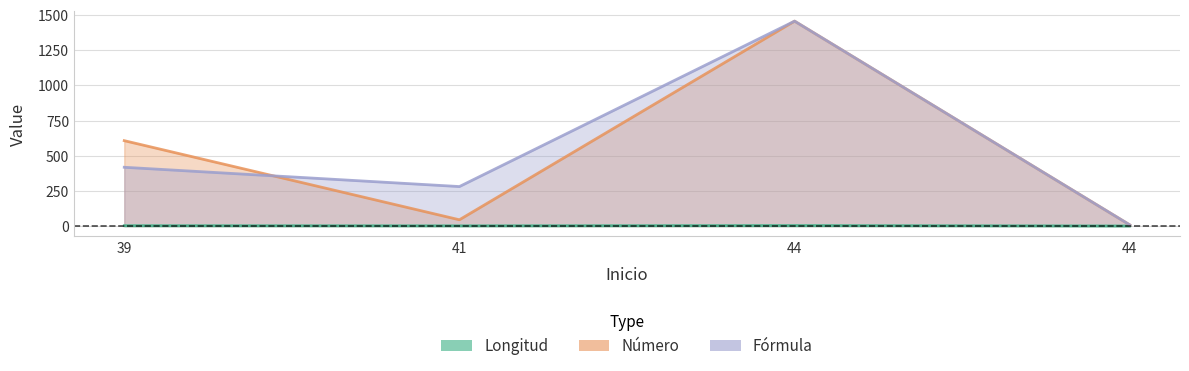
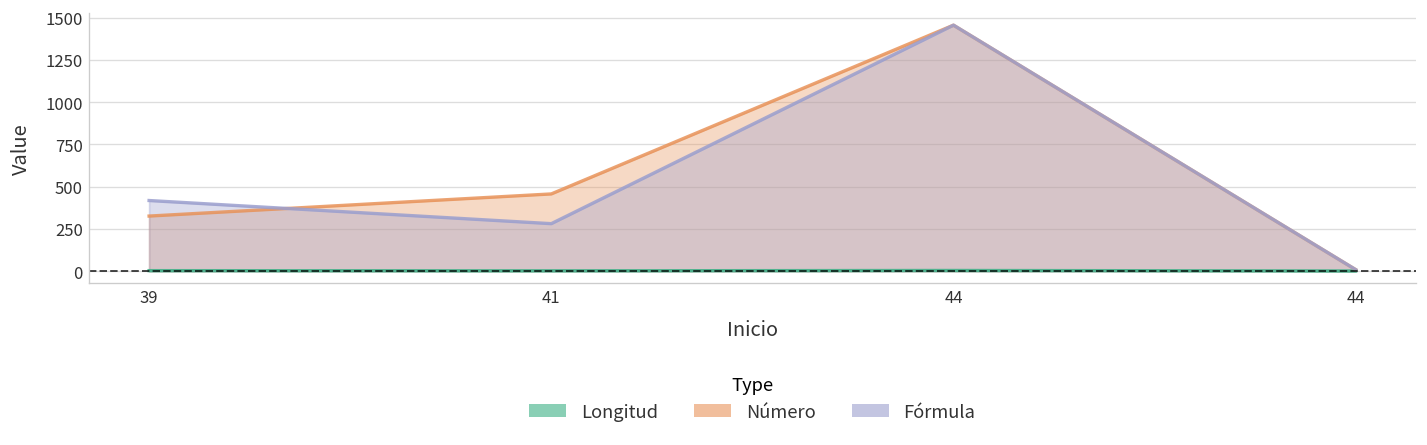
Número, 39: 610 -> 330
Número, 41: 50 -> 460
